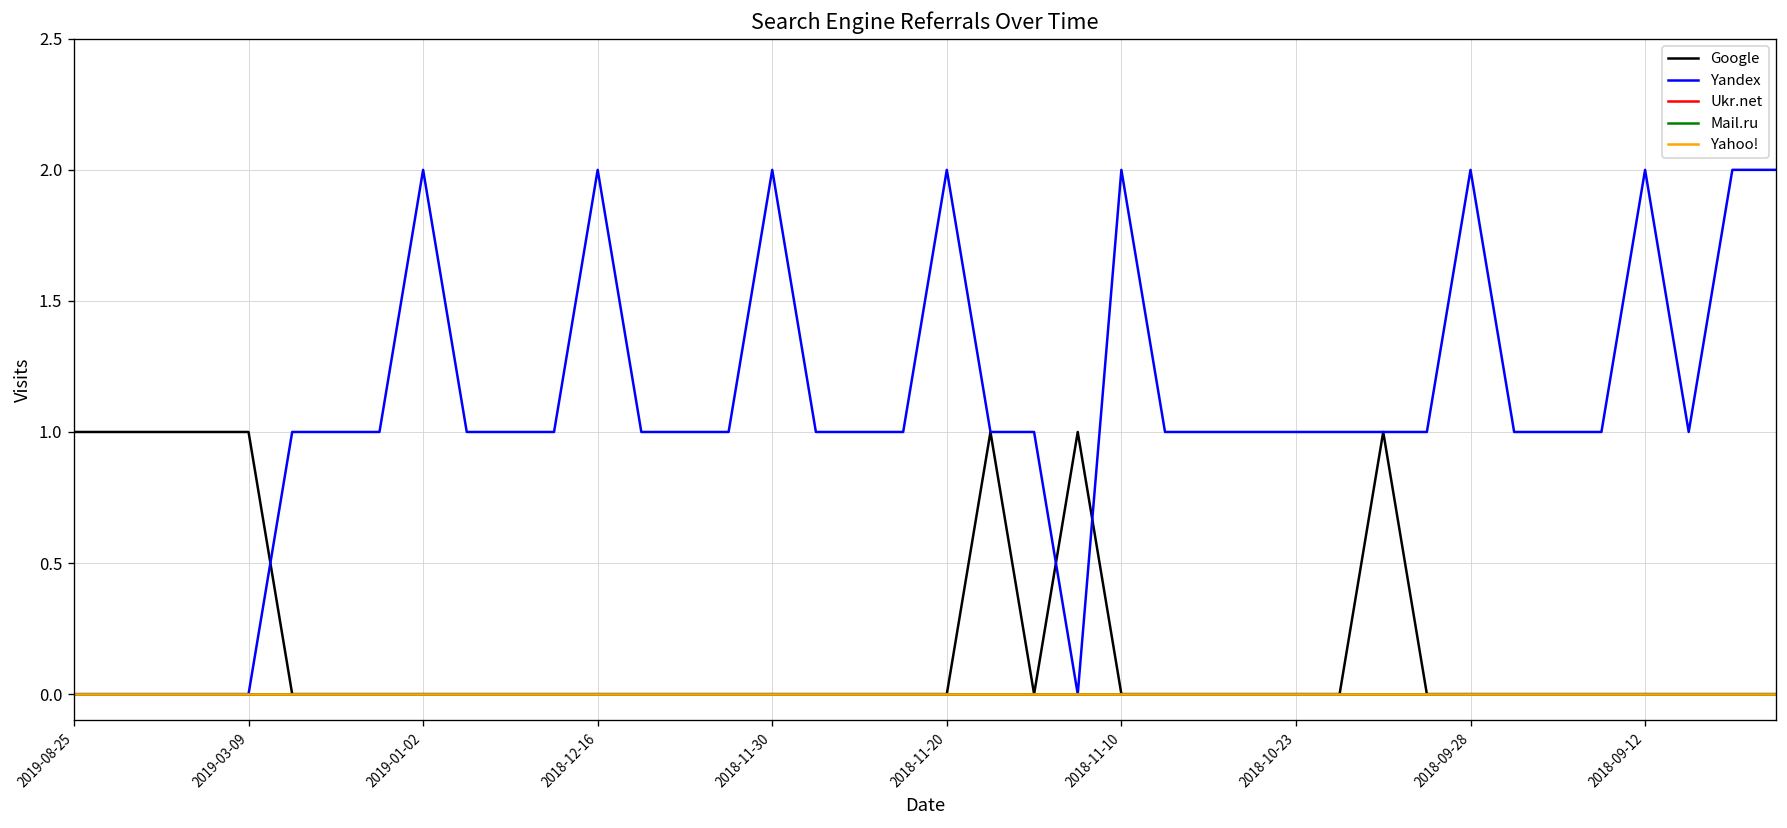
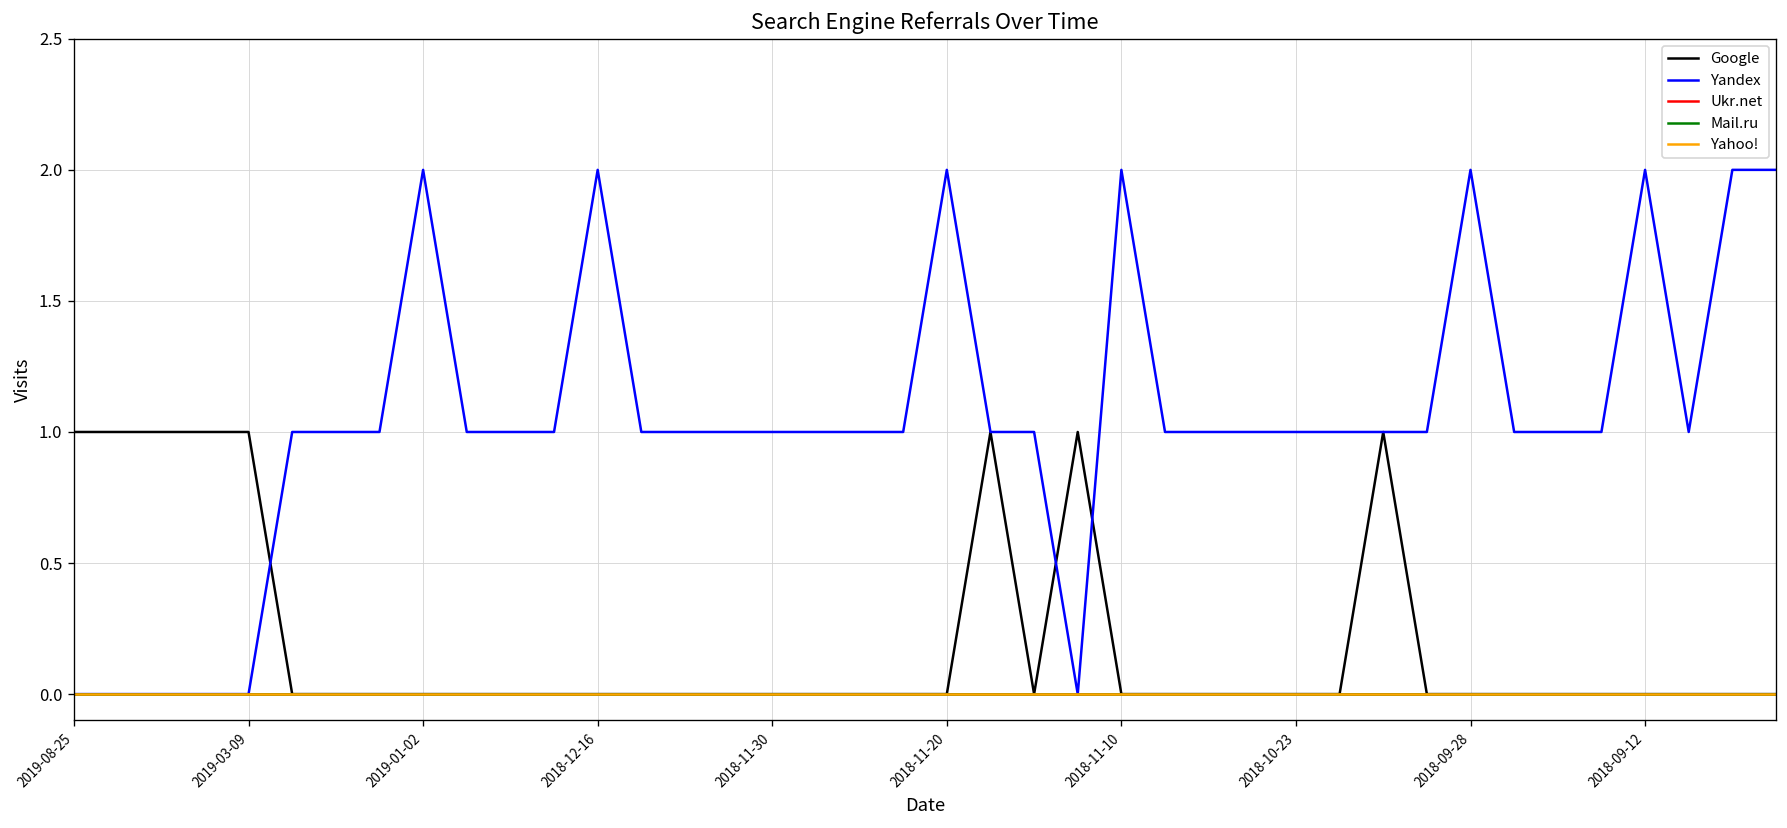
Yandex, 2018-11-30: 2 -> 1
